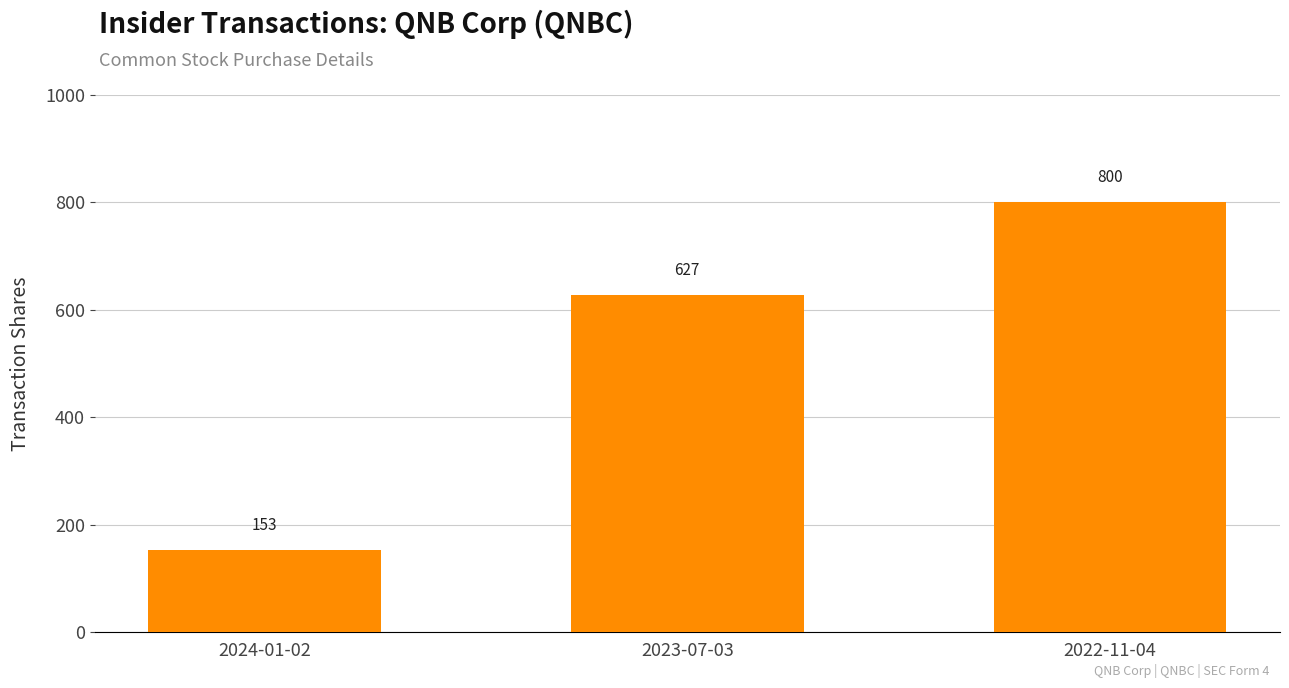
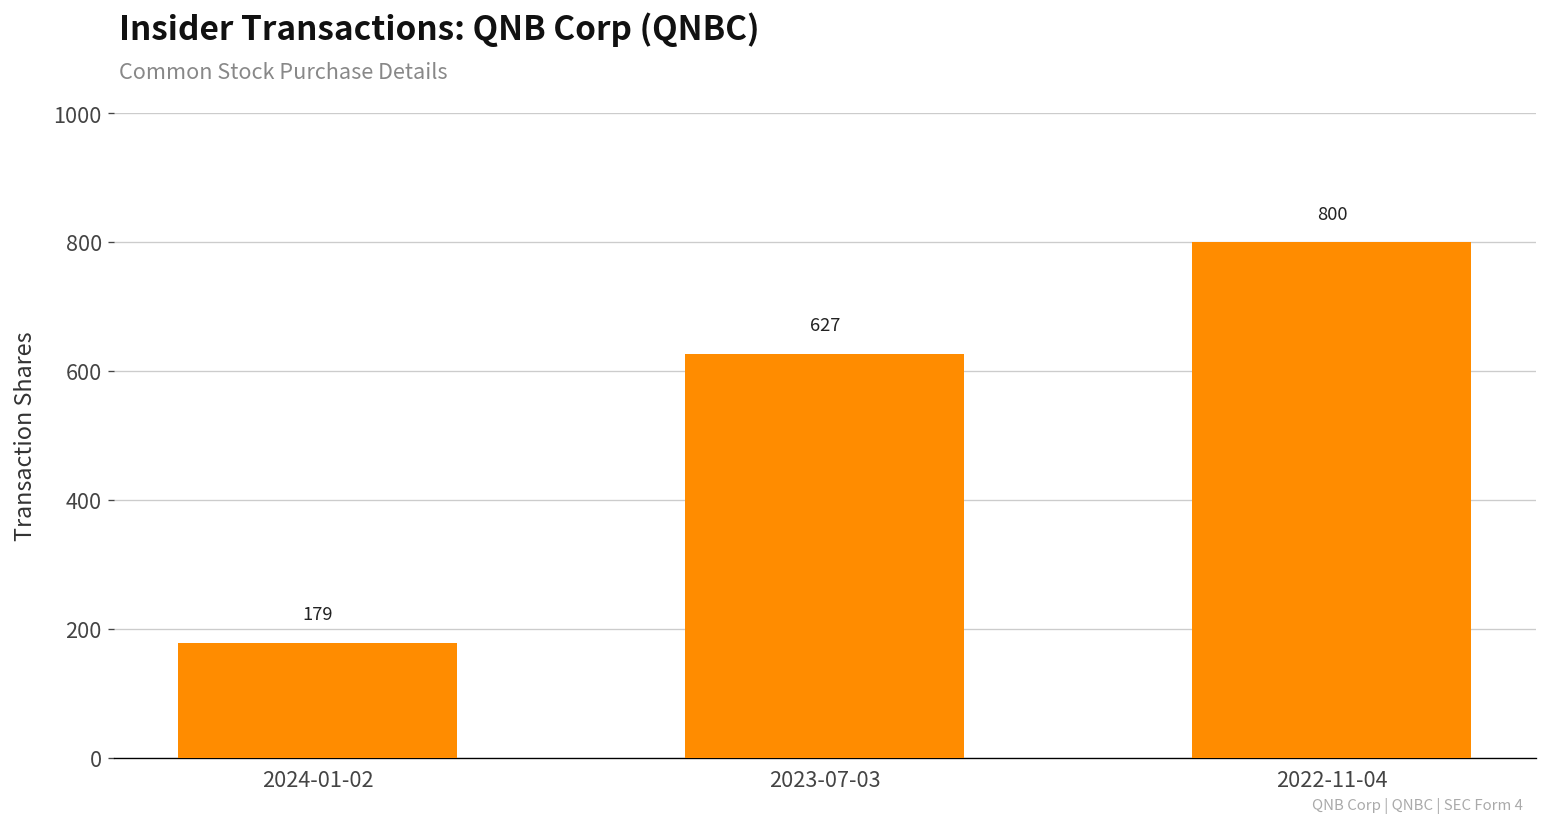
2024-01-02: 153 -> 179
